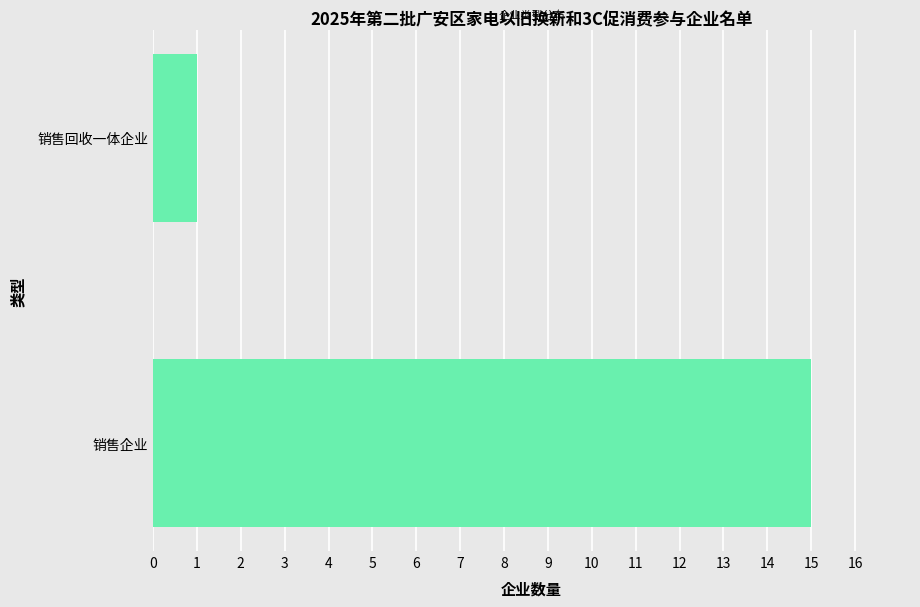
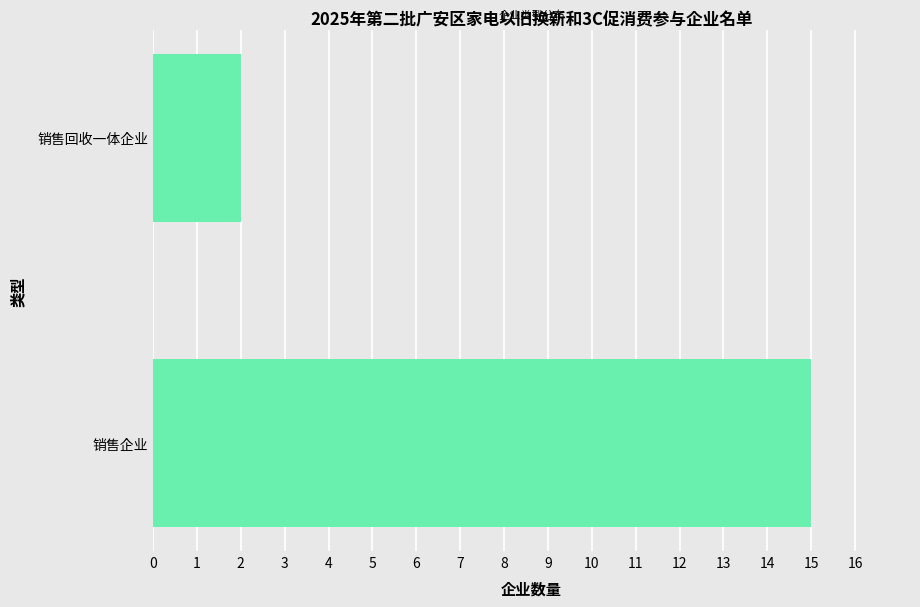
销售回收一体企业: 1 -> 2
